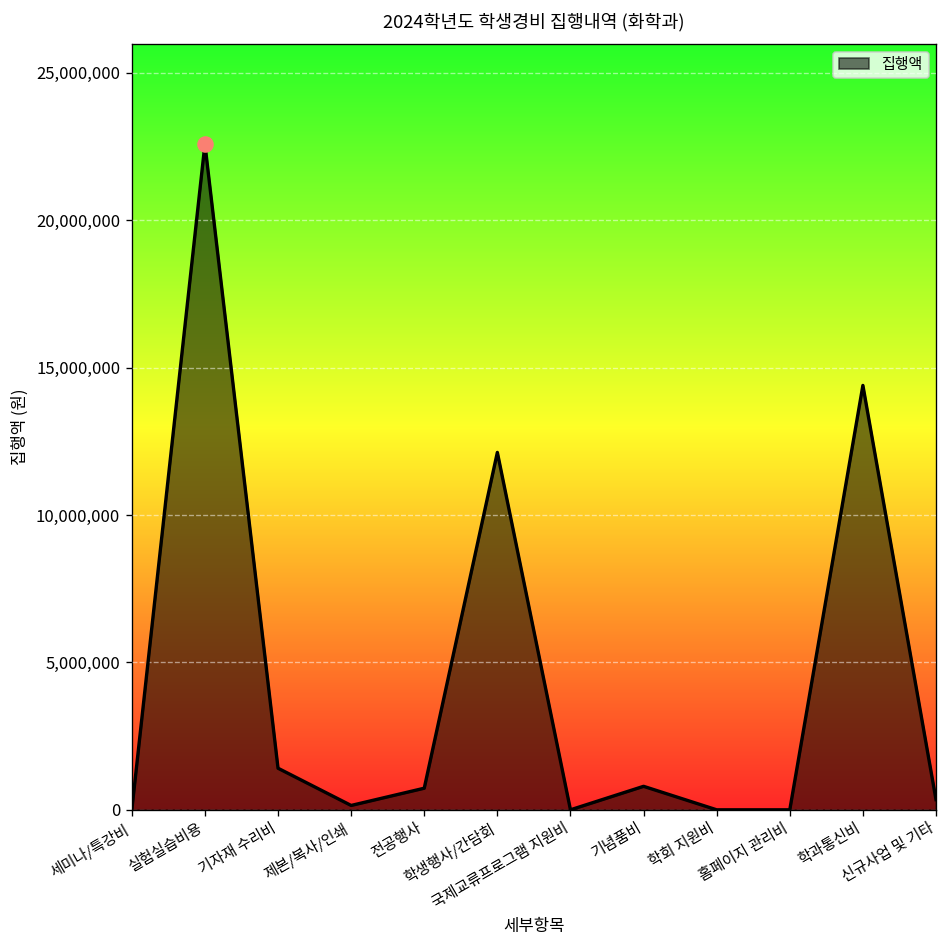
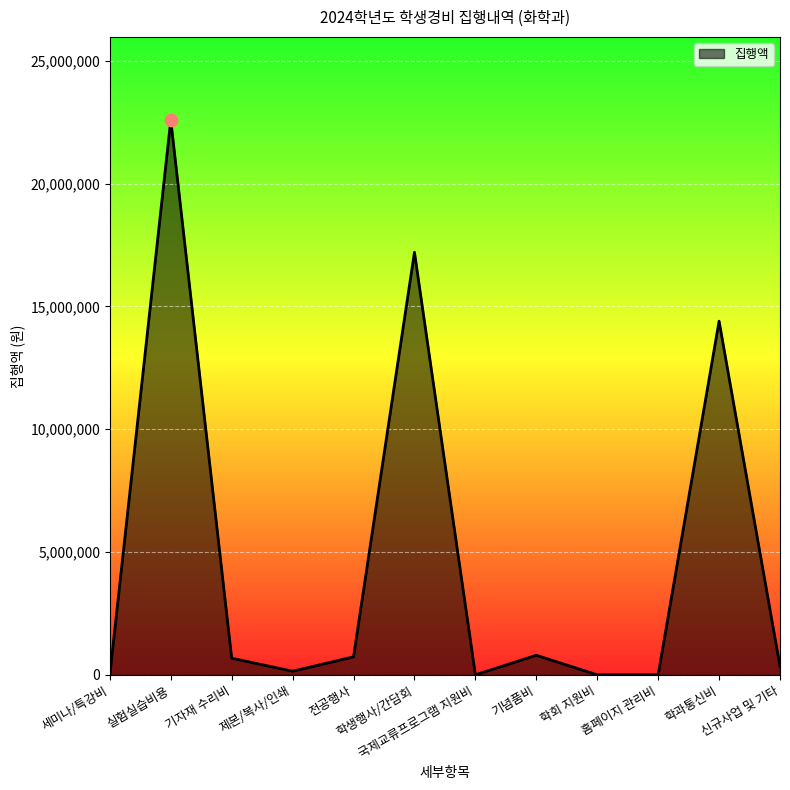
집행액, 기자재 수리비: 1,400,000 -> 700,000
집행액, 학생행사/간담회: 12,100,000 -> 17,200,000
